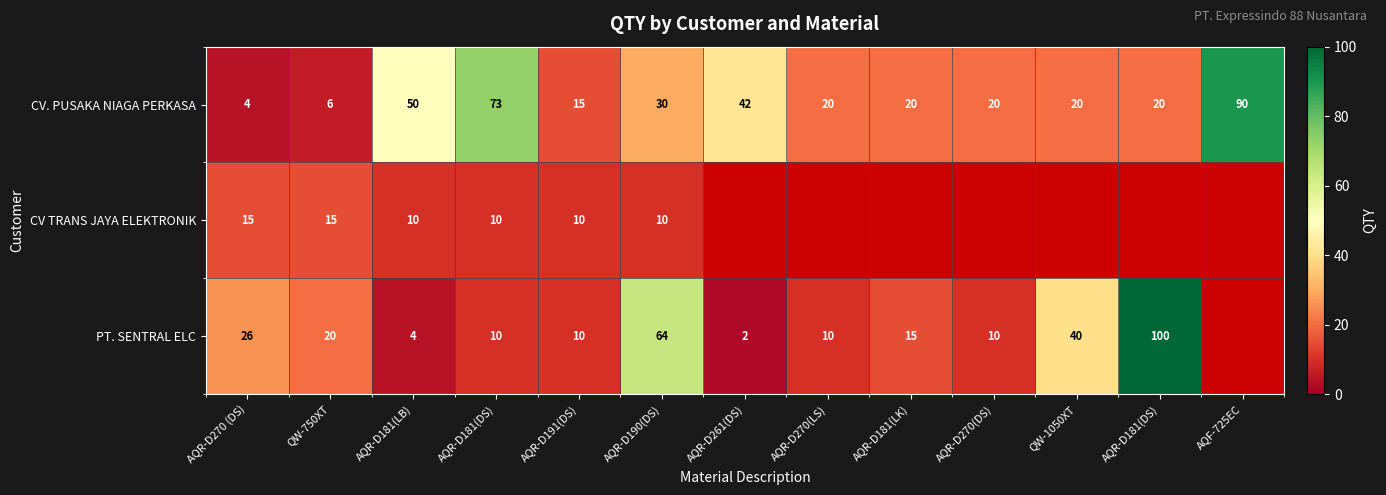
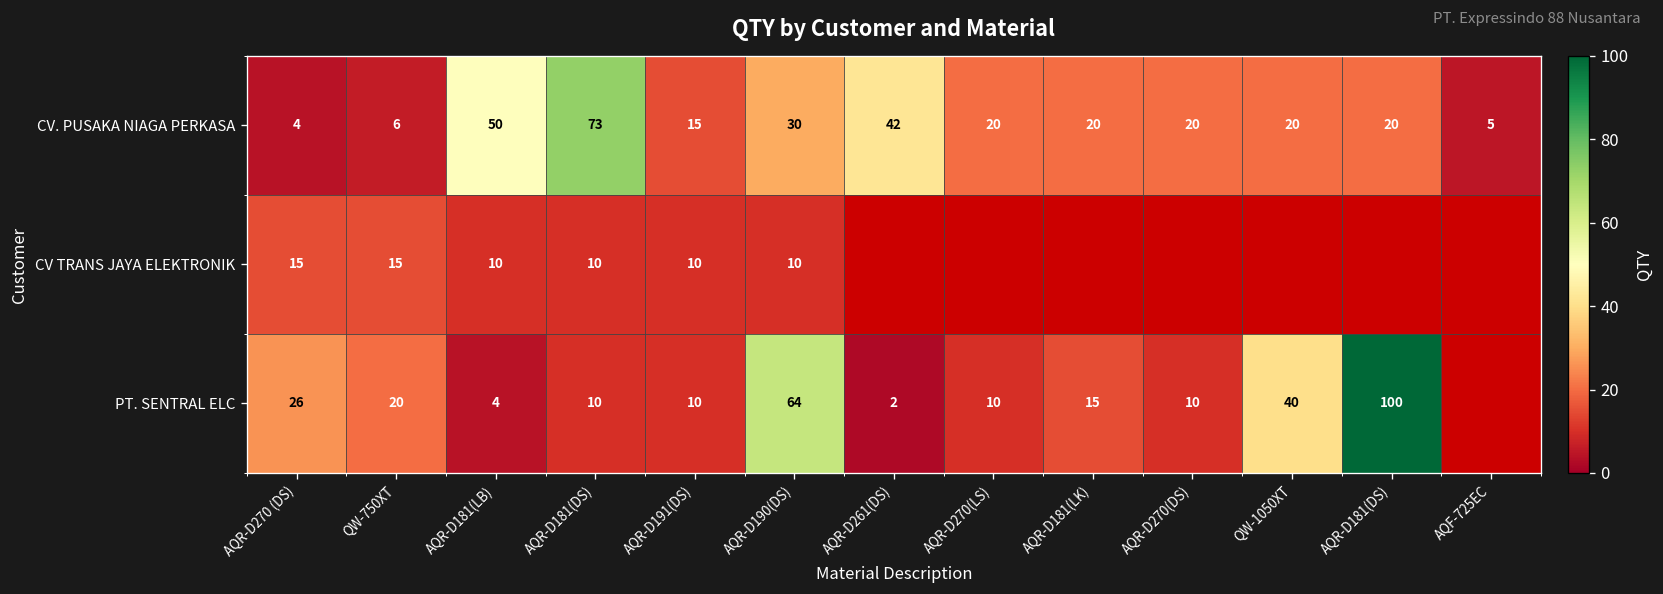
CV. PUSAKA NIAGA PERKASA, AQF-725EC: 90 -> 5
